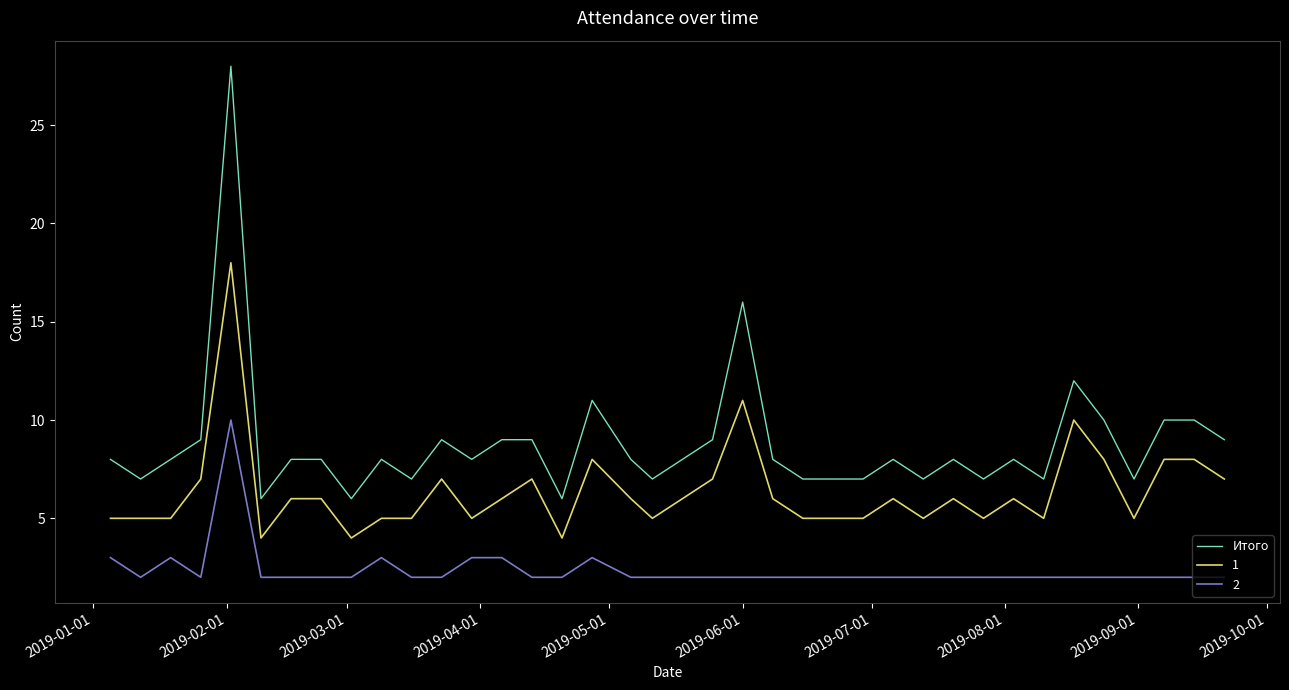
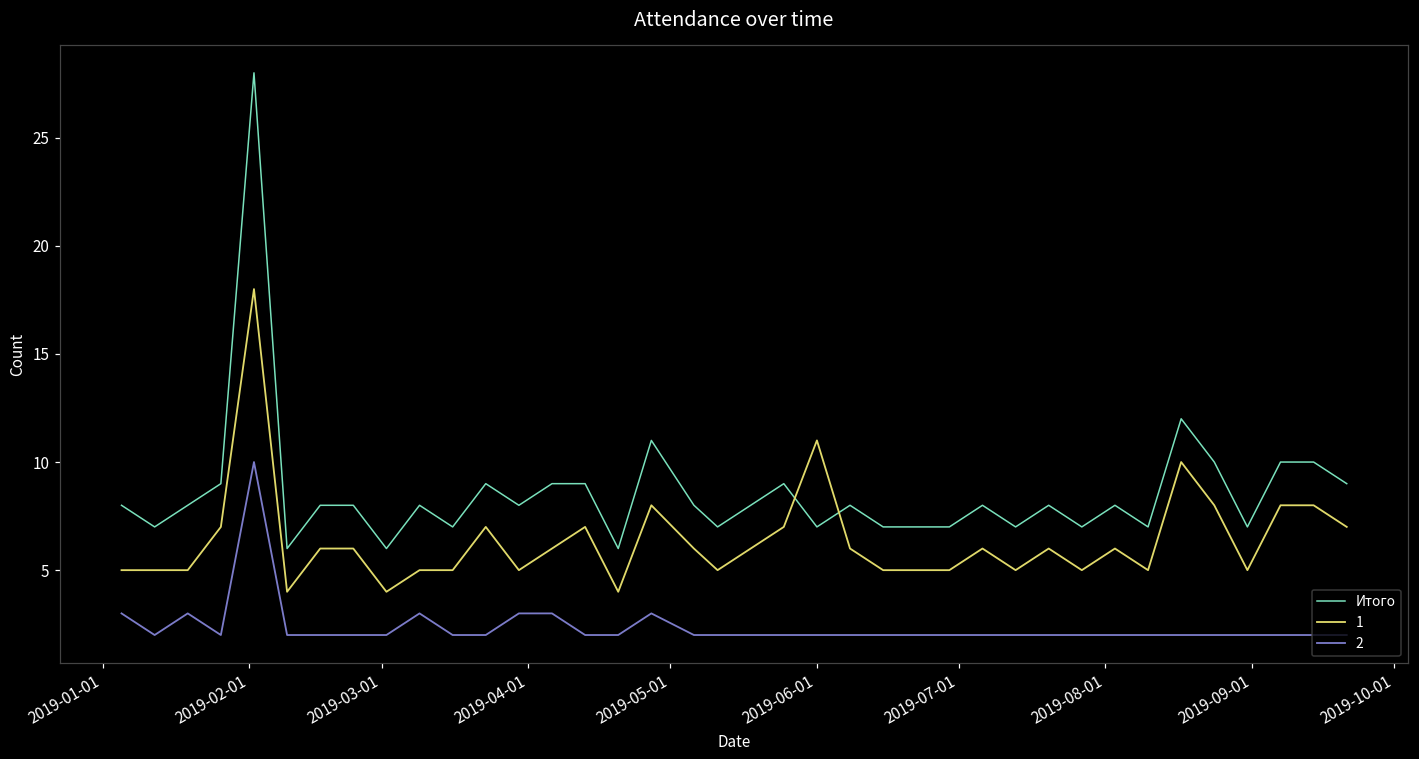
Итого, 2019-06-01: 16 -> 7
